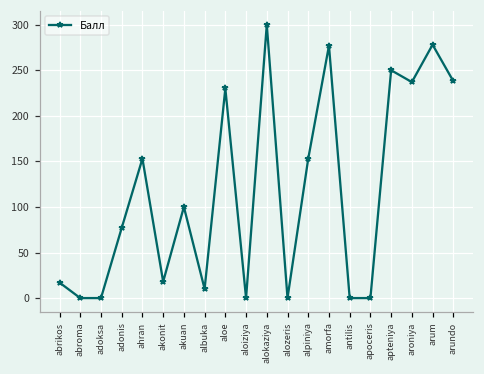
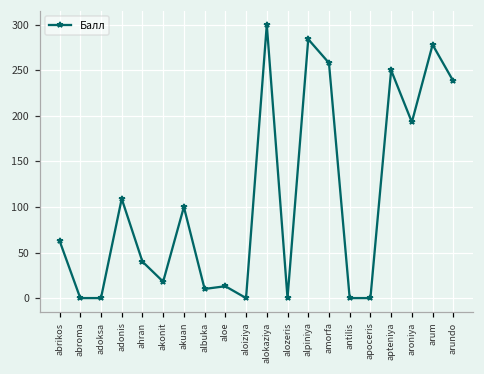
abrikos: 20 -> 60
adonis: 80 -> 110
ahran: 150 -> 40
aloe: 230 -> 10
alpiniya: 150 -> 280
amorfa: 280 -> 260
aroniya: 240 -> 190
